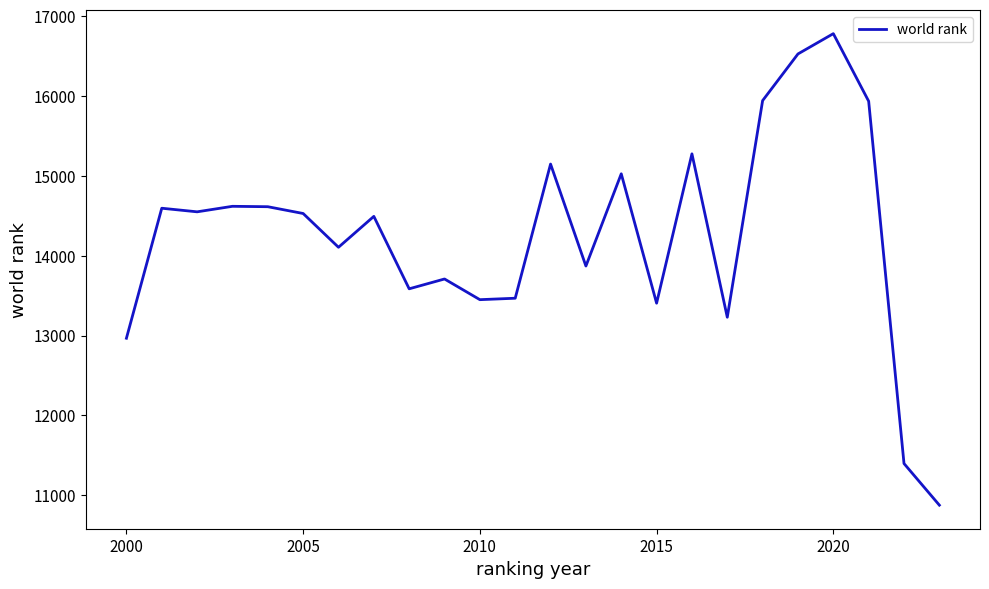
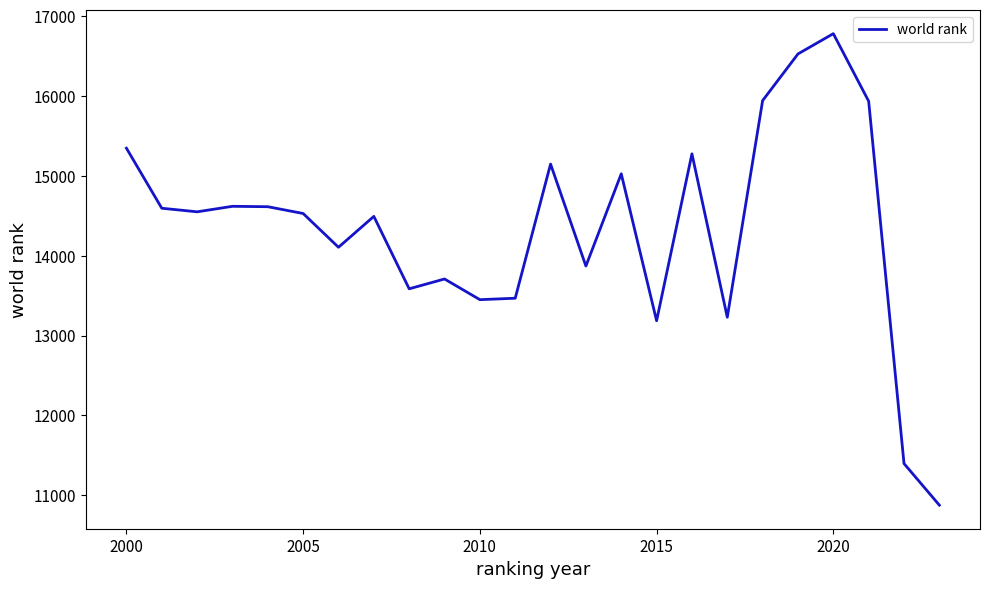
2000: 13000 -> 15300
2015: 13400 -> 13200
